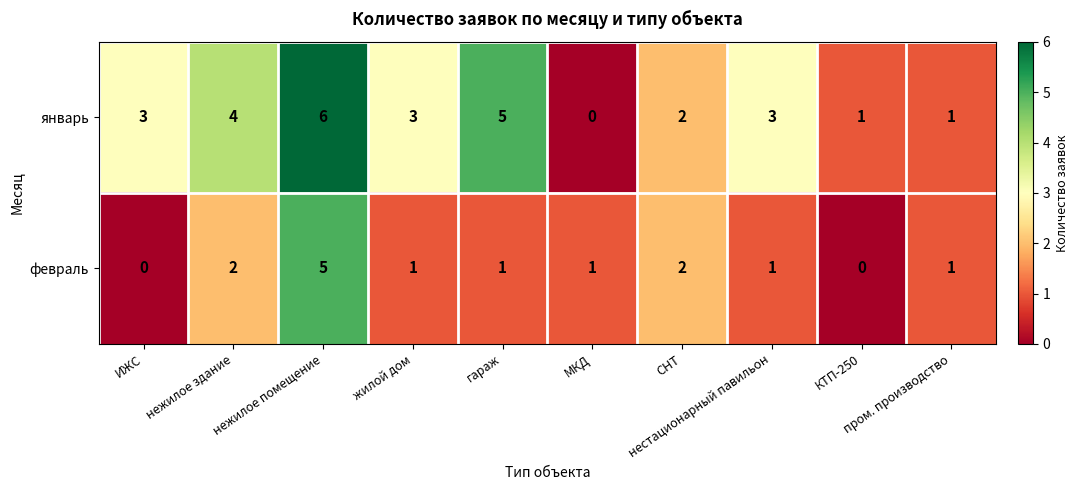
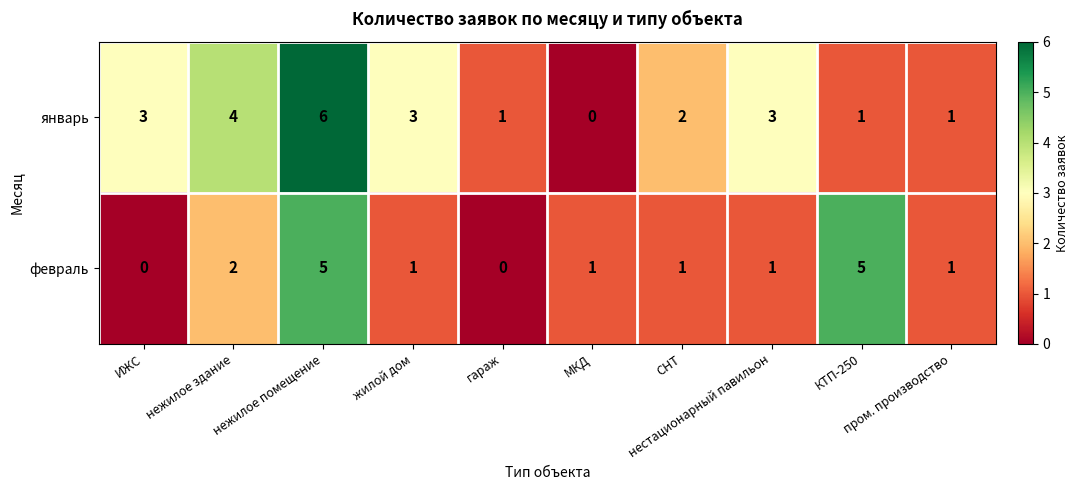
январь, гараж: 5 -> 1
февраль, гараж: 1 -> 0
февраль, СНТ: 2 -> 1
февраль, КТП-250: 0 -> 5
